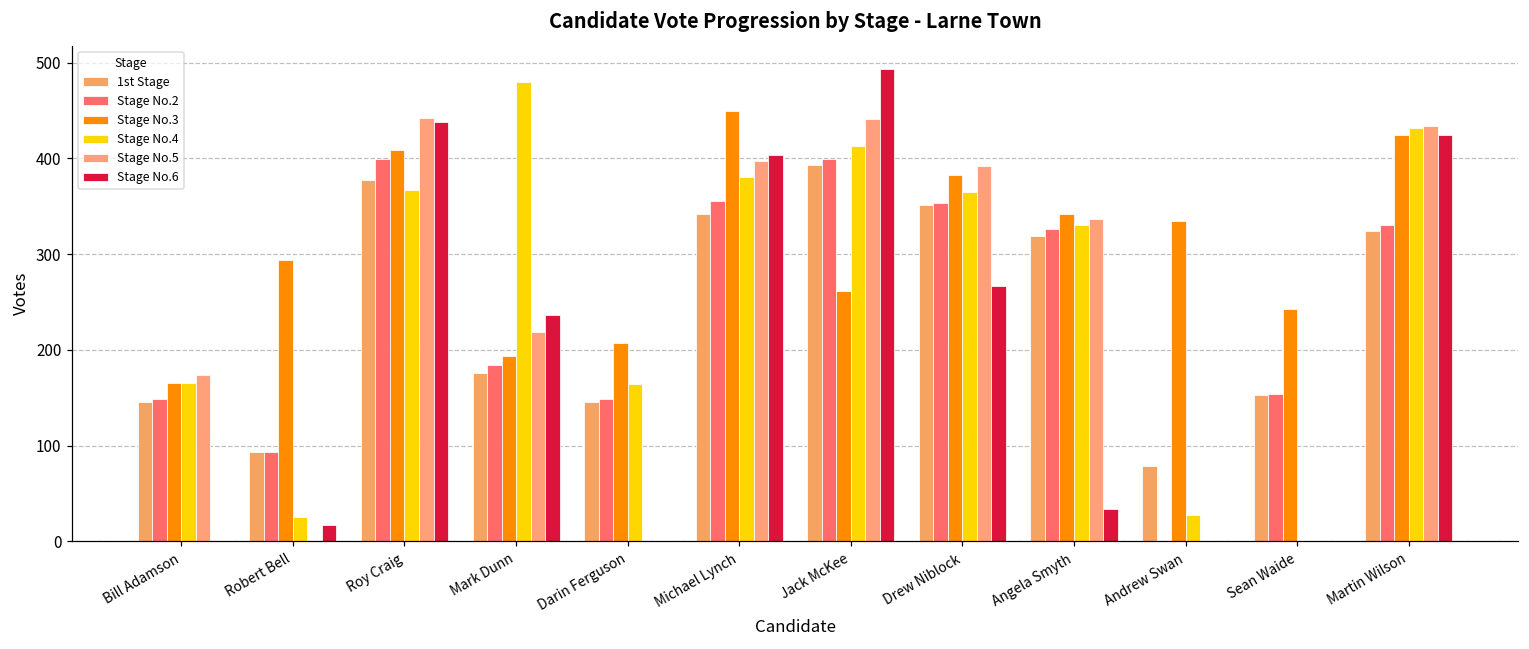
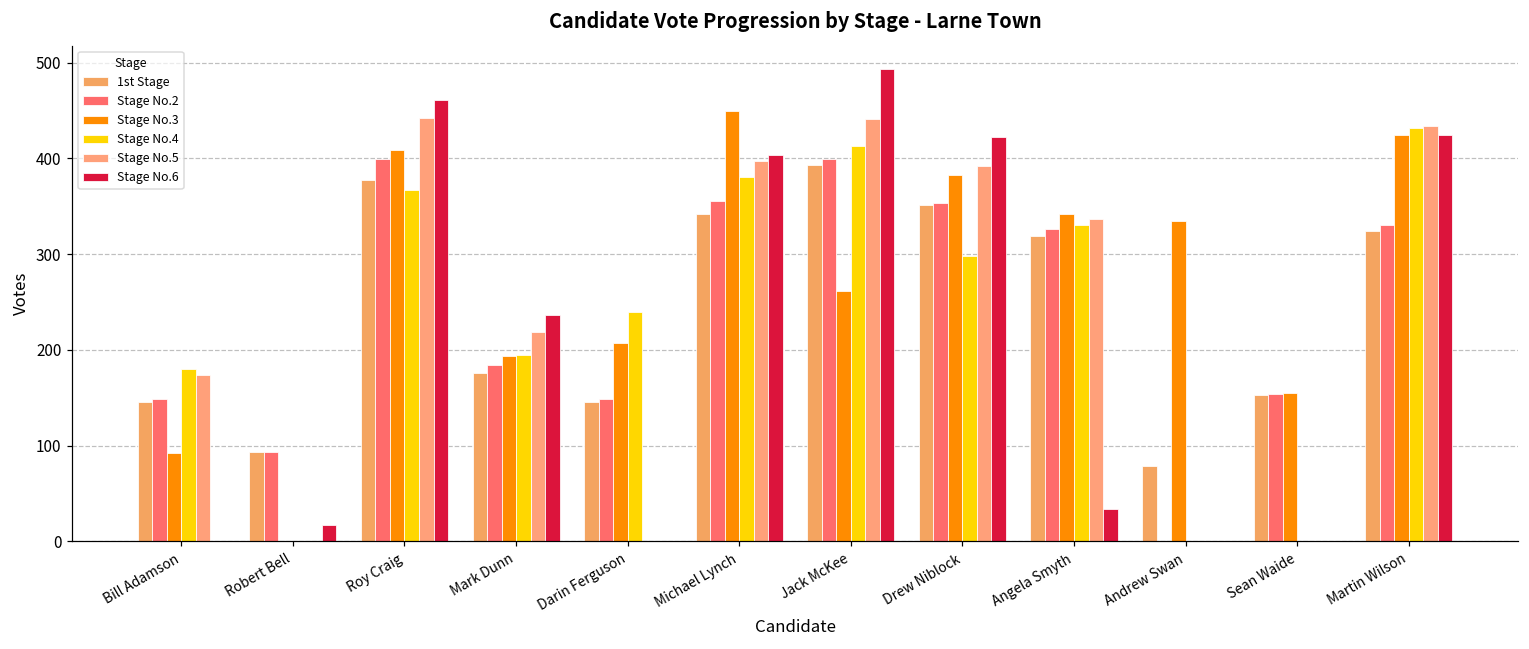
Stage No.3, Bill Adamson: 170 -> 90
Stage No.4, Bill Adamson: 170 -> 180
Stage No.3, Robert Bell: 290 -> 0
Stage No.4, Robert Bell: 30 -> 0
Stage No.6, Roy Craig: 440 -> 460
Stage No.4, Mark Dunn: 480 -> 200
Stage No.4, Darin Ferguson: 160 -> 240
Stage No.4, Drew Niblock: 370 -> 300
Stage No.6, Drew Niblock: 270 -> 420
Stage No.4, Andrew Swan: 30 -> 0
Stage No.3, Sean Waide: 240 -> 160
